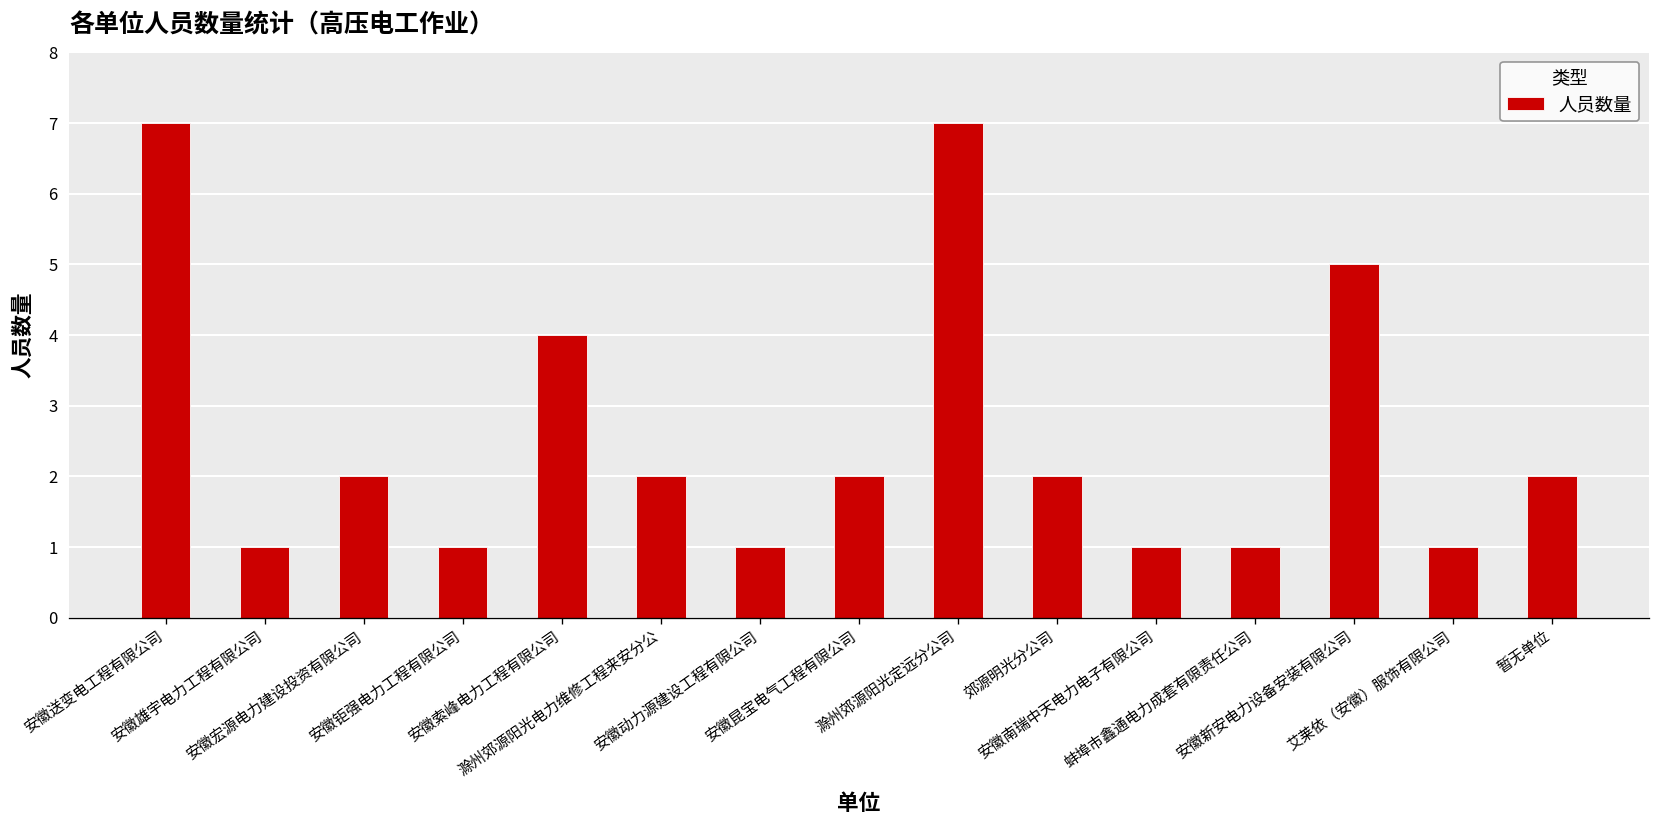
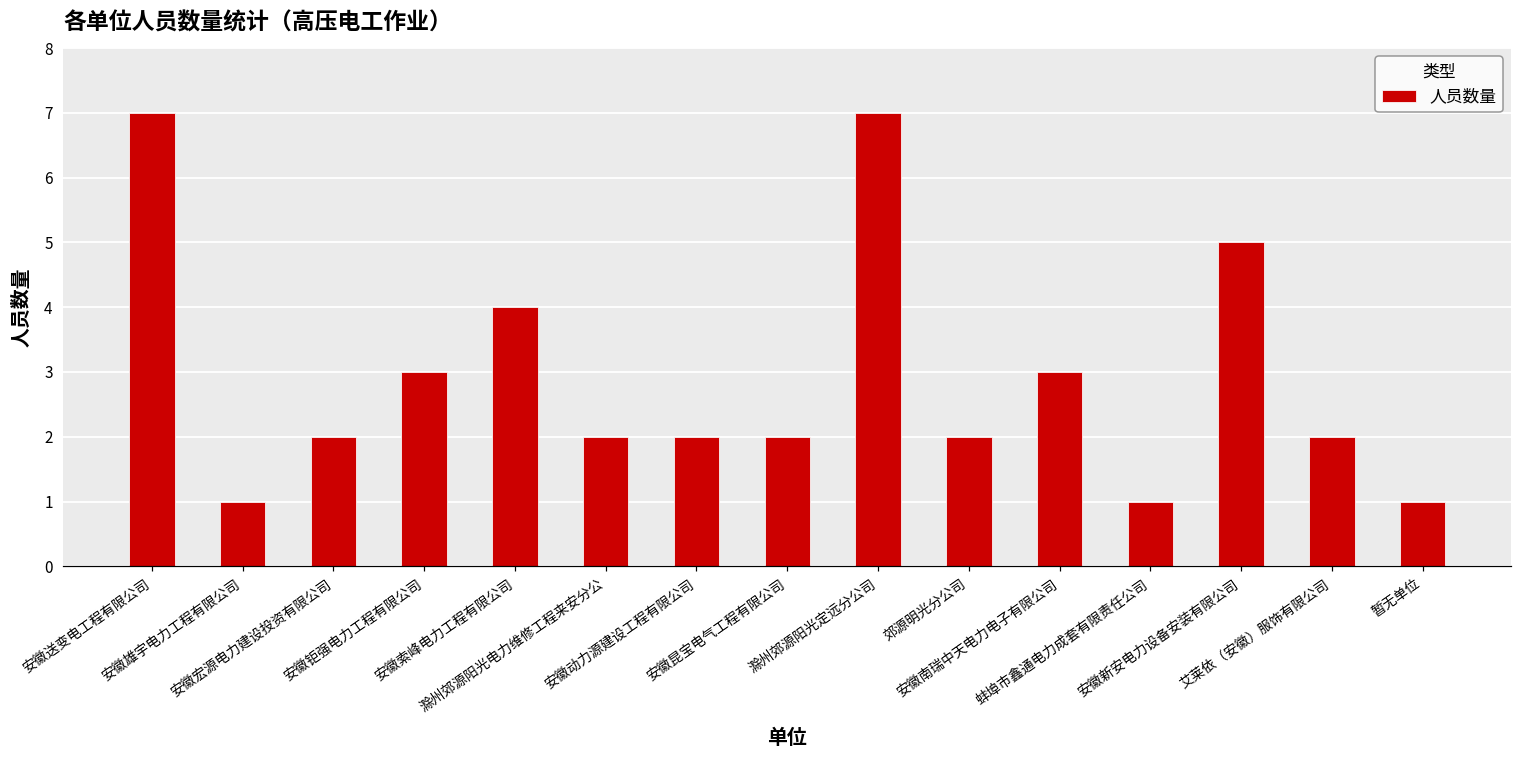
安徽钜强电力工程有限公司: 1 -> 3
安徽动力源建设工程有限公司: 1 -> 2
安徽南瑞中天电力电子有限公司: 1 -> 3
艾莱依（安徽）服饰有限公司: 1 -> 2
暂无单位: 2 -> 1
